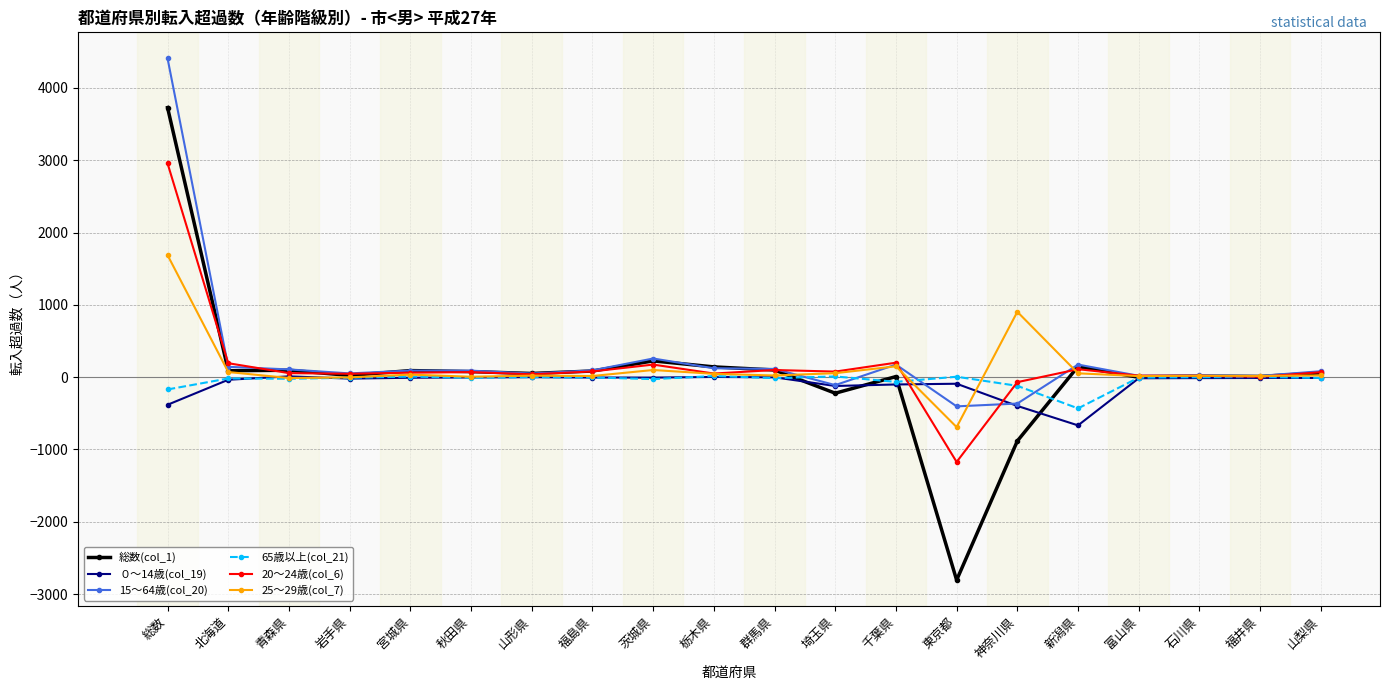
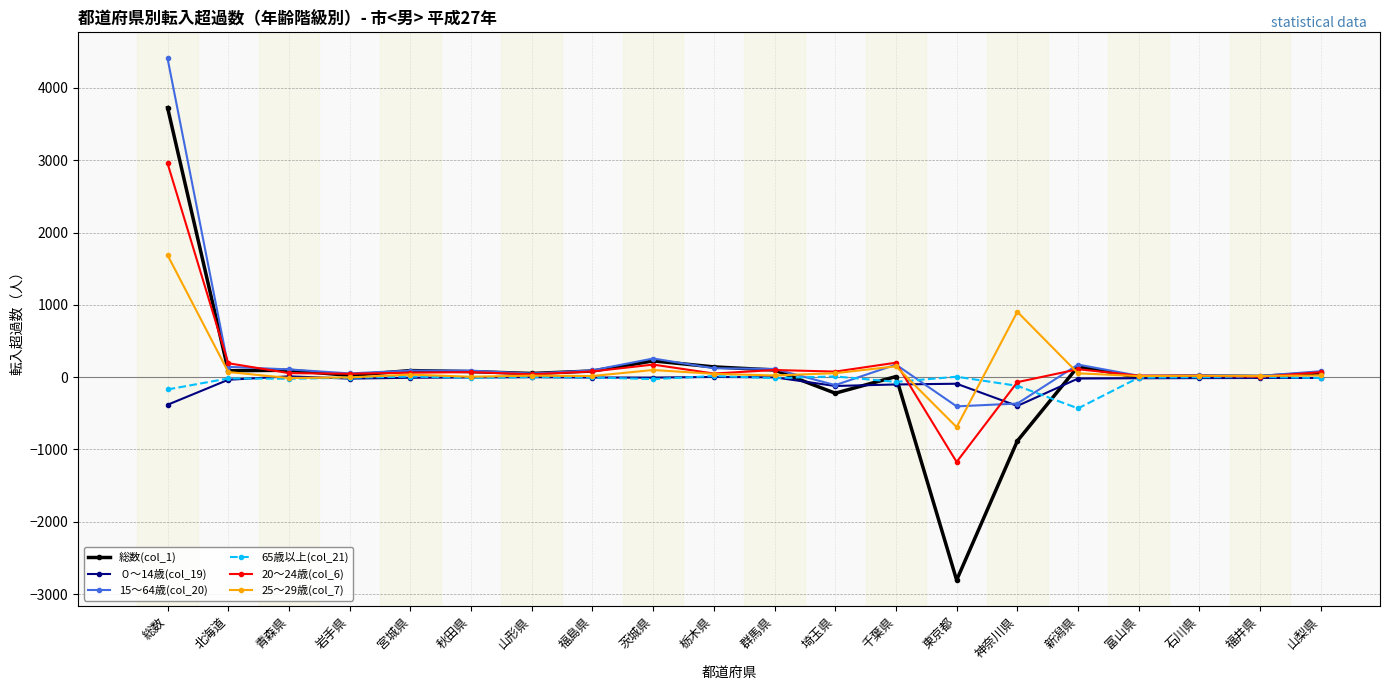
０～14歳(col_19), 新潟県: -700 -> 0
